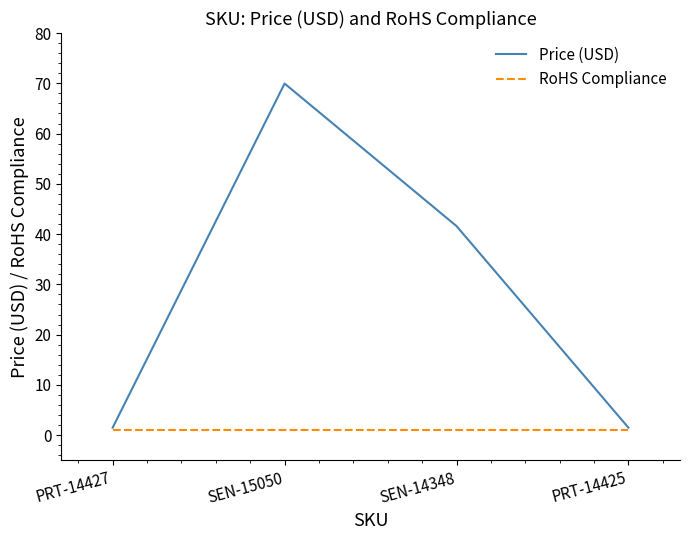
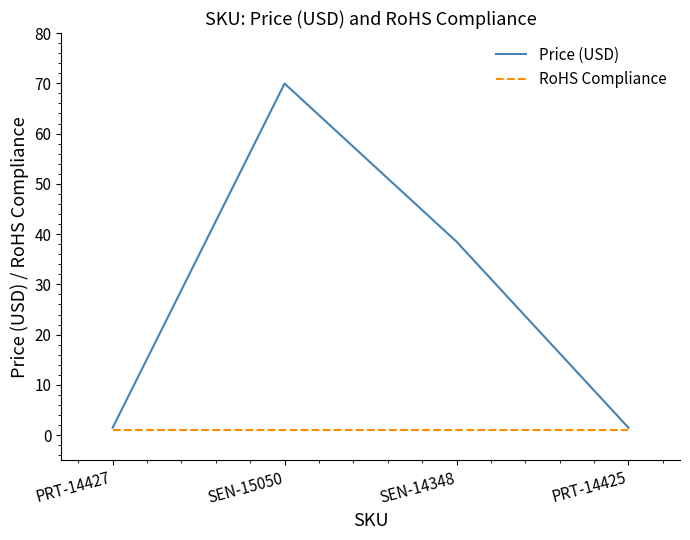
Price (USD), SEN-14348: 42 -> 39
